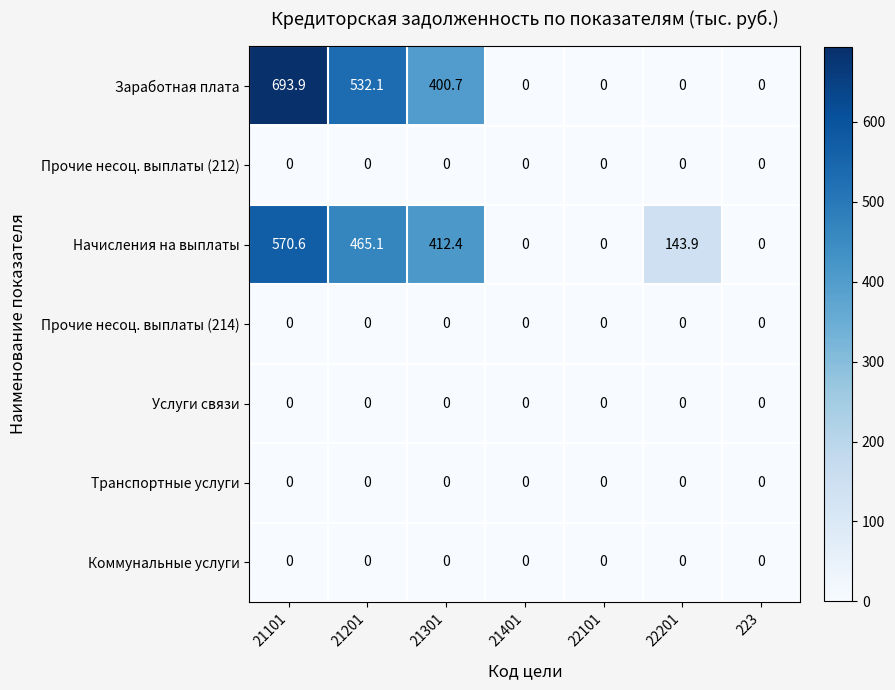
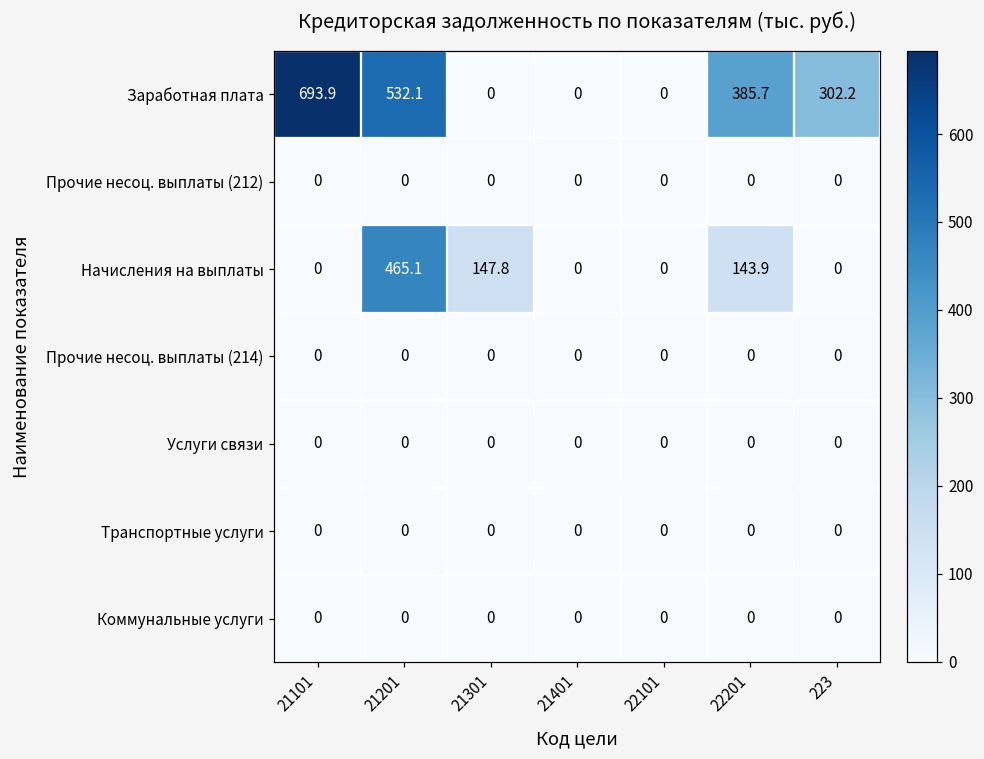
Заработная плата, 21301: 400.7 -> 0
Заработная плата, 22201: 0 -> 385.7
Заработная плата, 223: 0 -> 302.2
Начисления на выплаты, 21101: 570.6 -> 0
Начисления на выплаты, 21301: 412.4 -> 147.8
